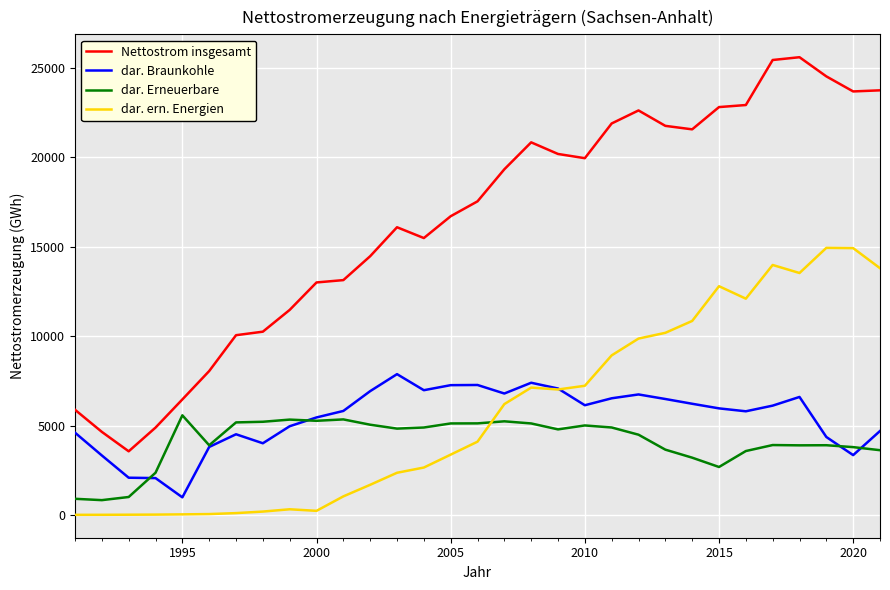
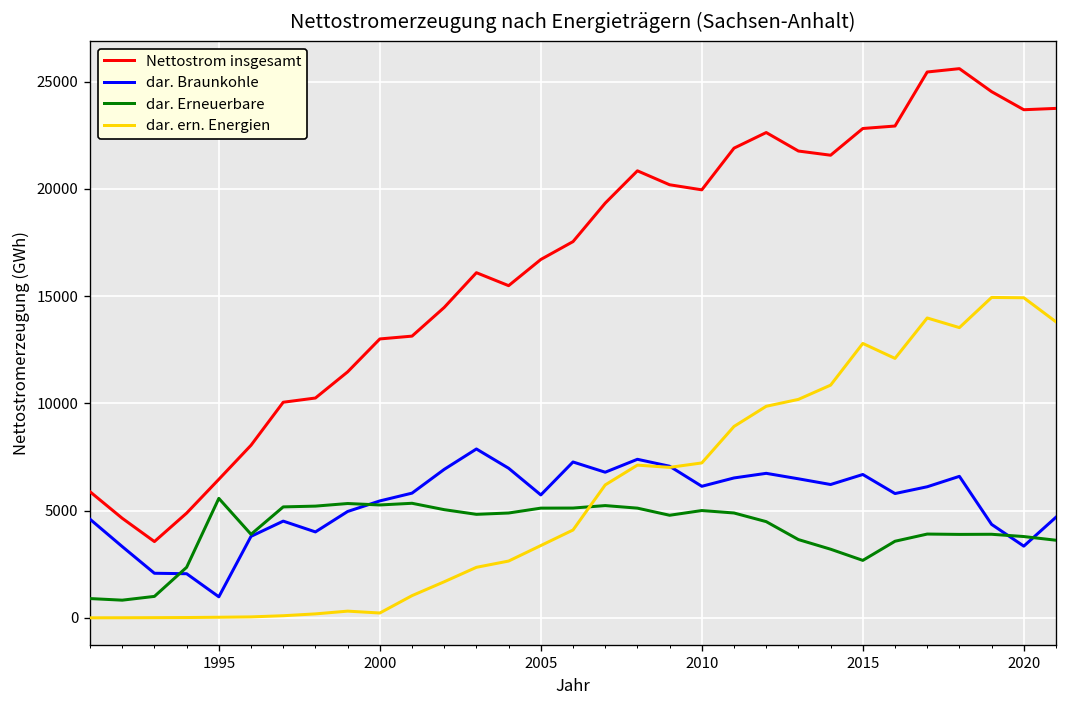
dar. Braunkohle, 2005: 7300 -> 5700
dar. Braunkohle, 2015: 6000 -> 6700
